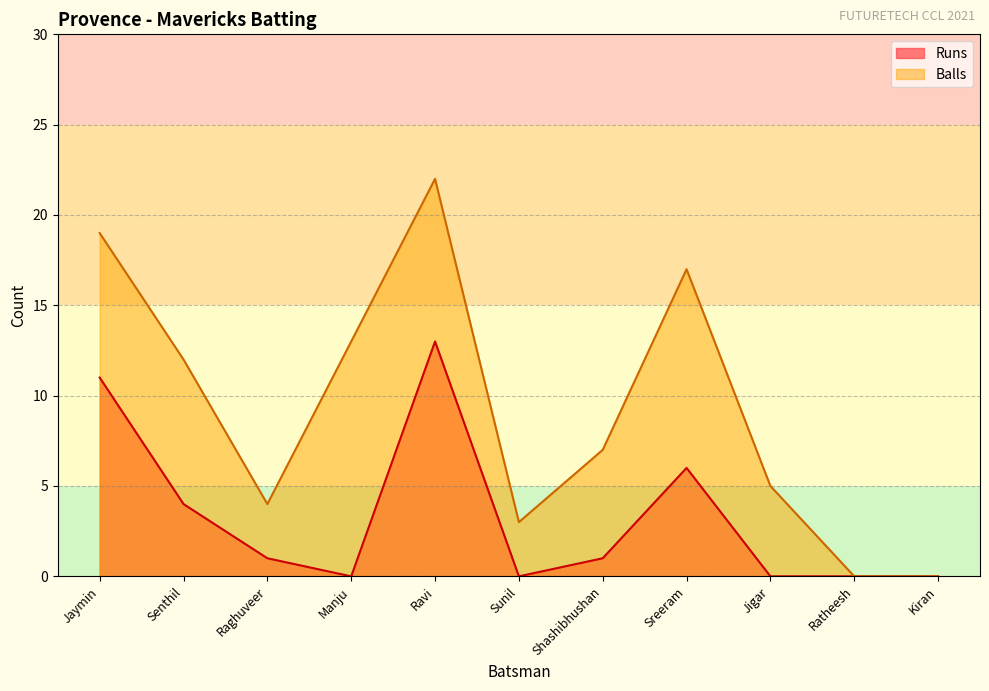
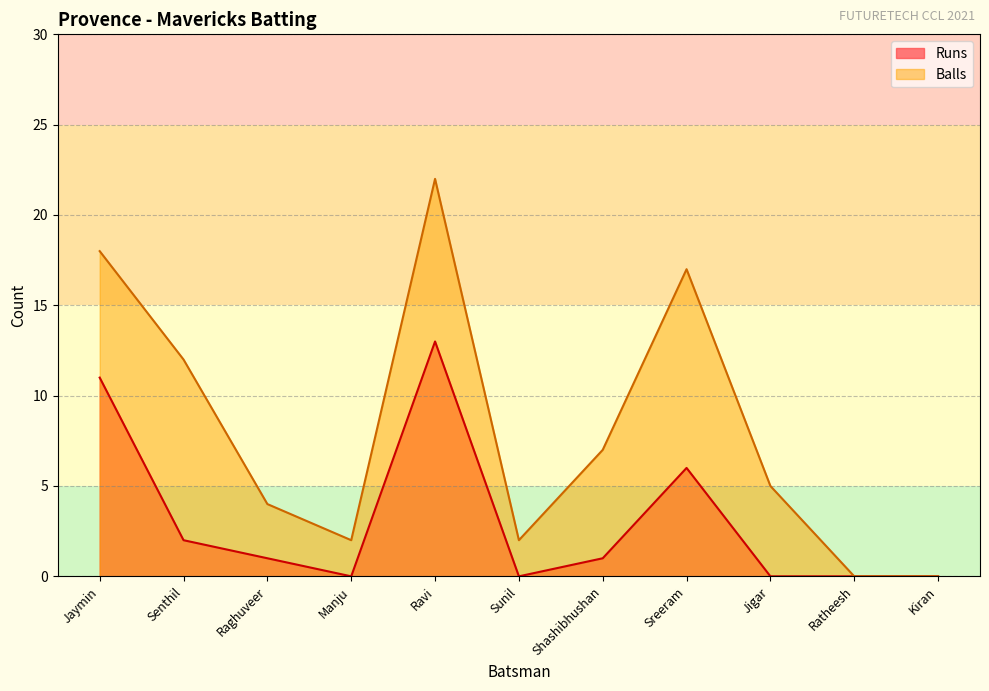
Balls, Jaymin: 19 -> 18
Runs, Senthil: 4 -> 2
Balls, Manju: 13 -> 2
Balls, Sunil: 3 -> 2
